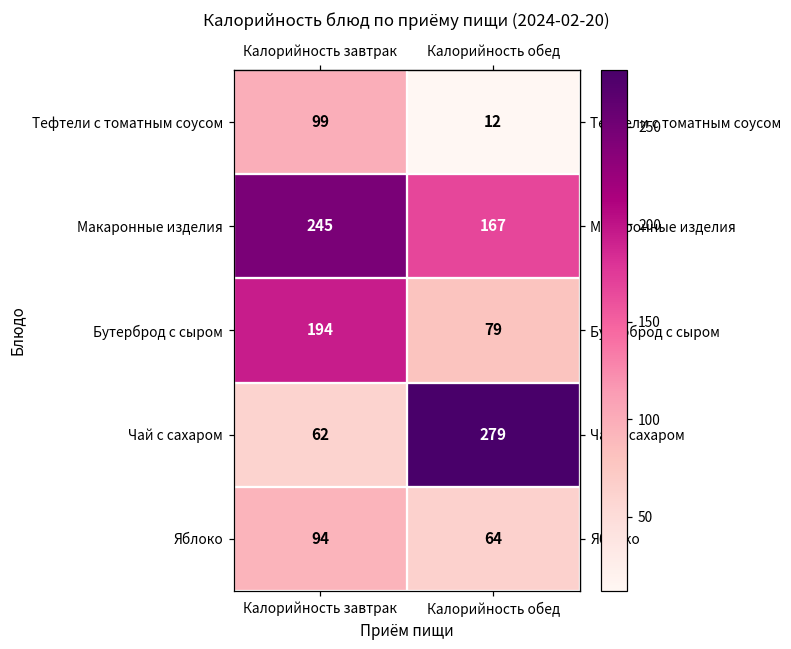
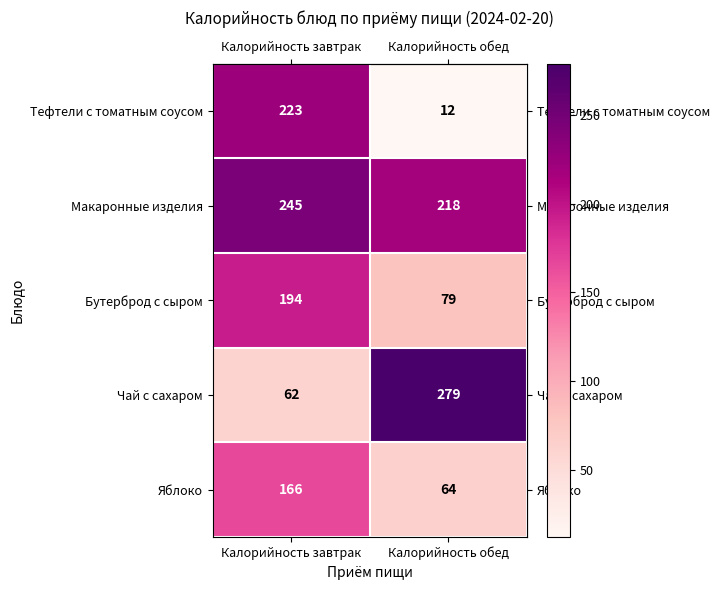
Тефтели с томатным соусом, Калорийность завтрак: 99 -> 223
Макаронные изделия, Калорийность обед: 167 -> 218
Яблоко, Калорийность завтрак: 94 -> 166
